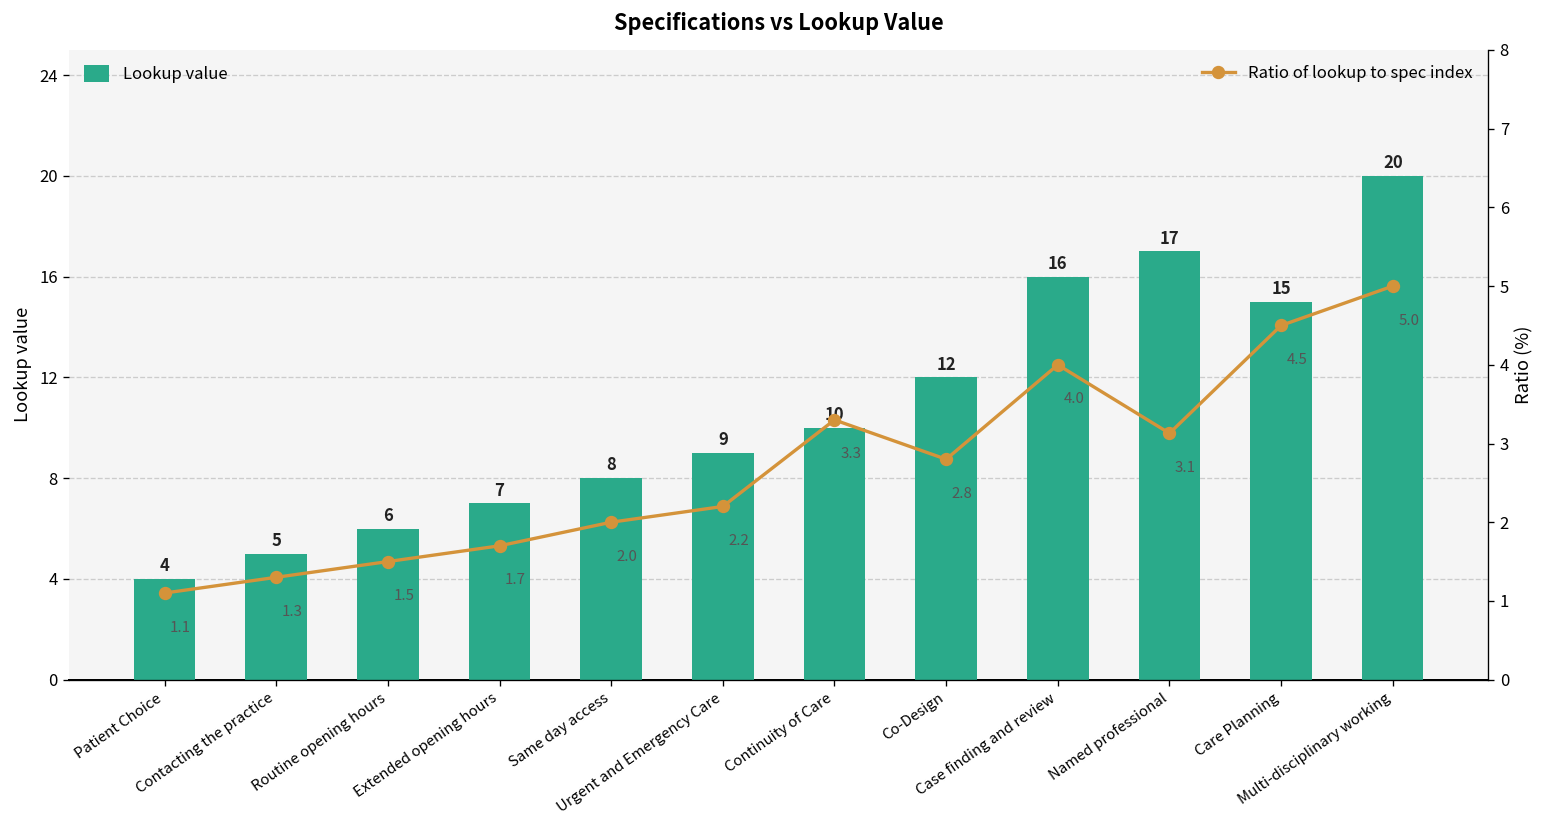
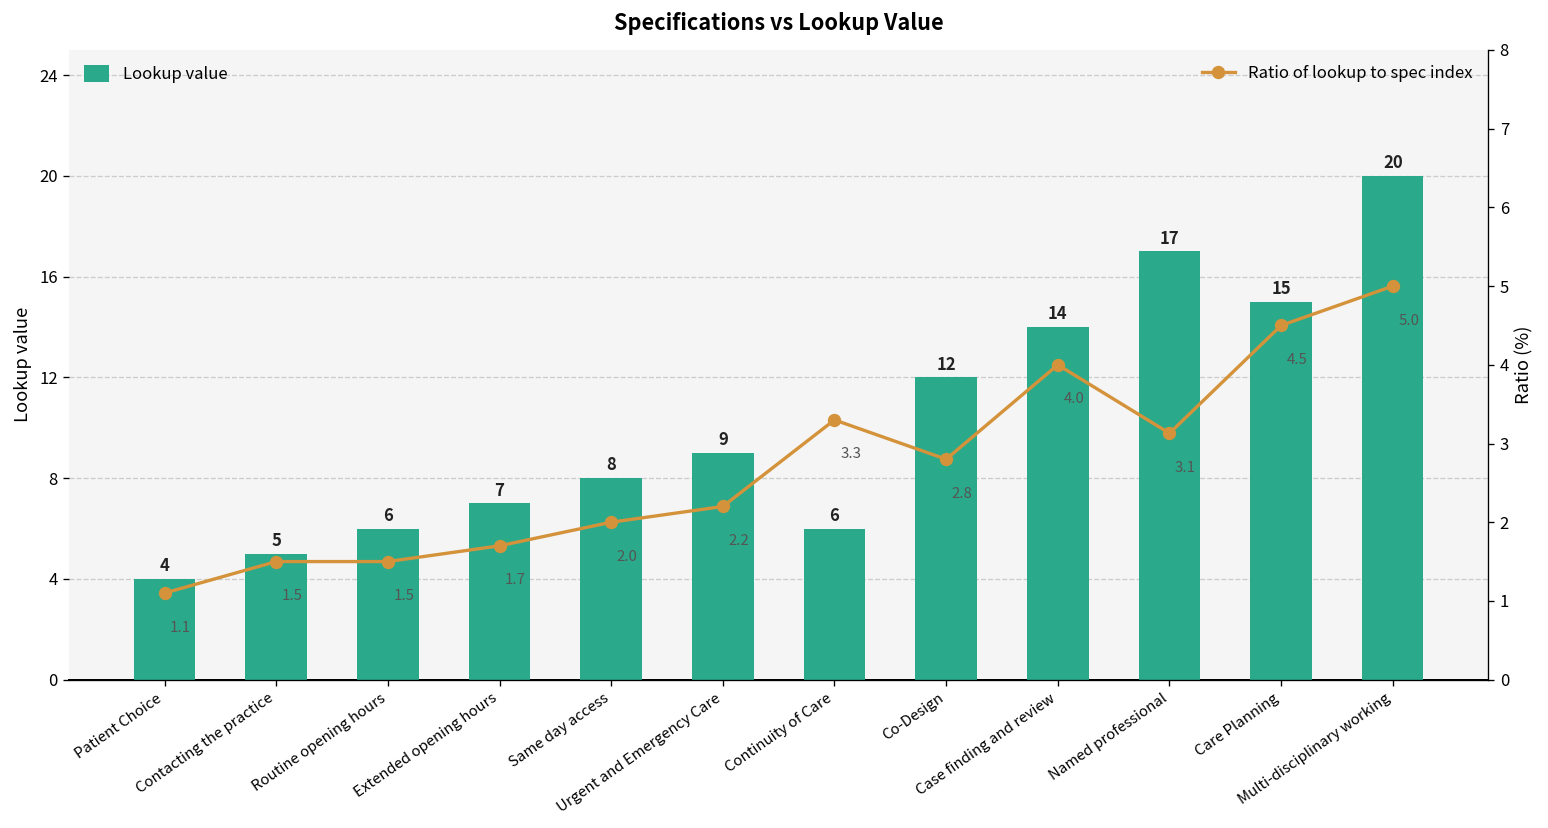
Lookup value, Continuity of Care: 10 -> 6
Lookup value, Case finding and review: 16 -> 14
Ratio of lookup to spec index, Contacting the practice: 1.3 -> 1.5
